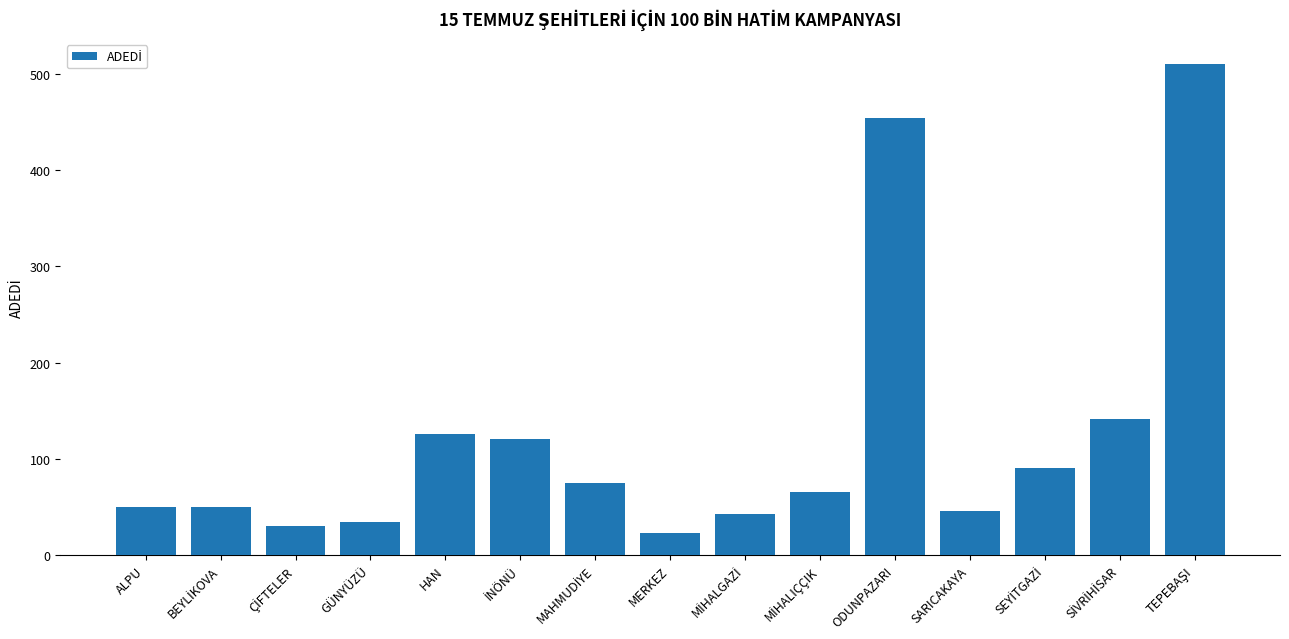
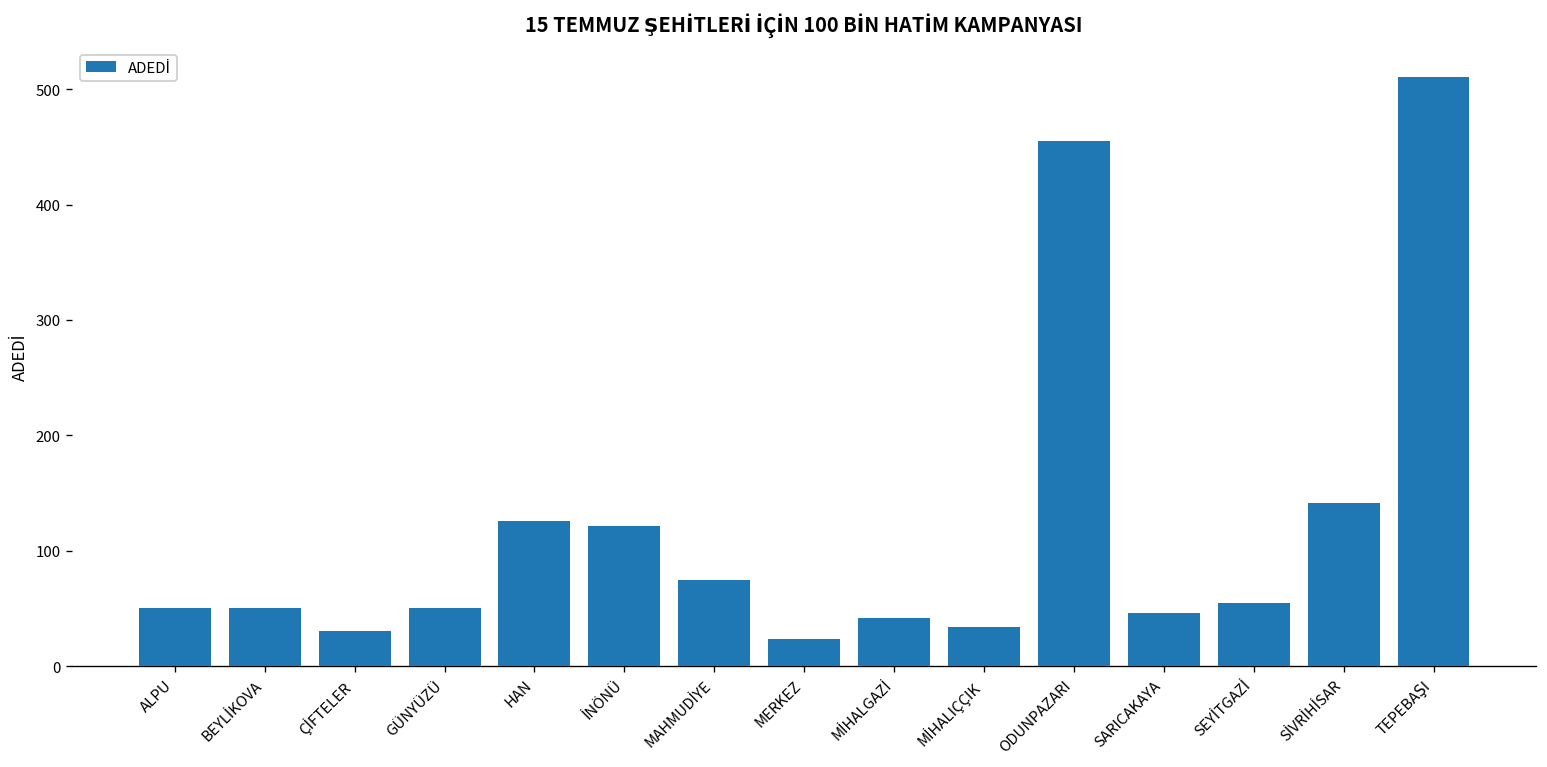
GÜNYÜZÜ: 30 -> 50
MİHALIÇÇIK: 70 -> 30
SEYİTGAZİ: 90 -> 60
